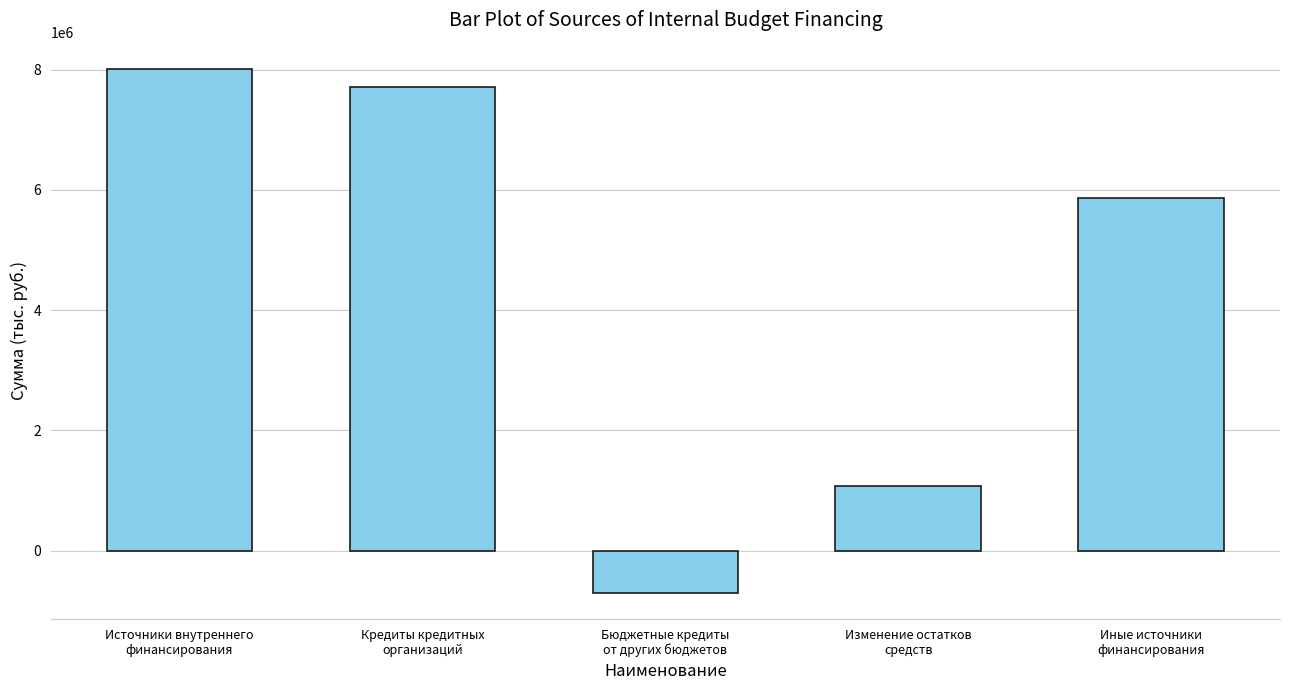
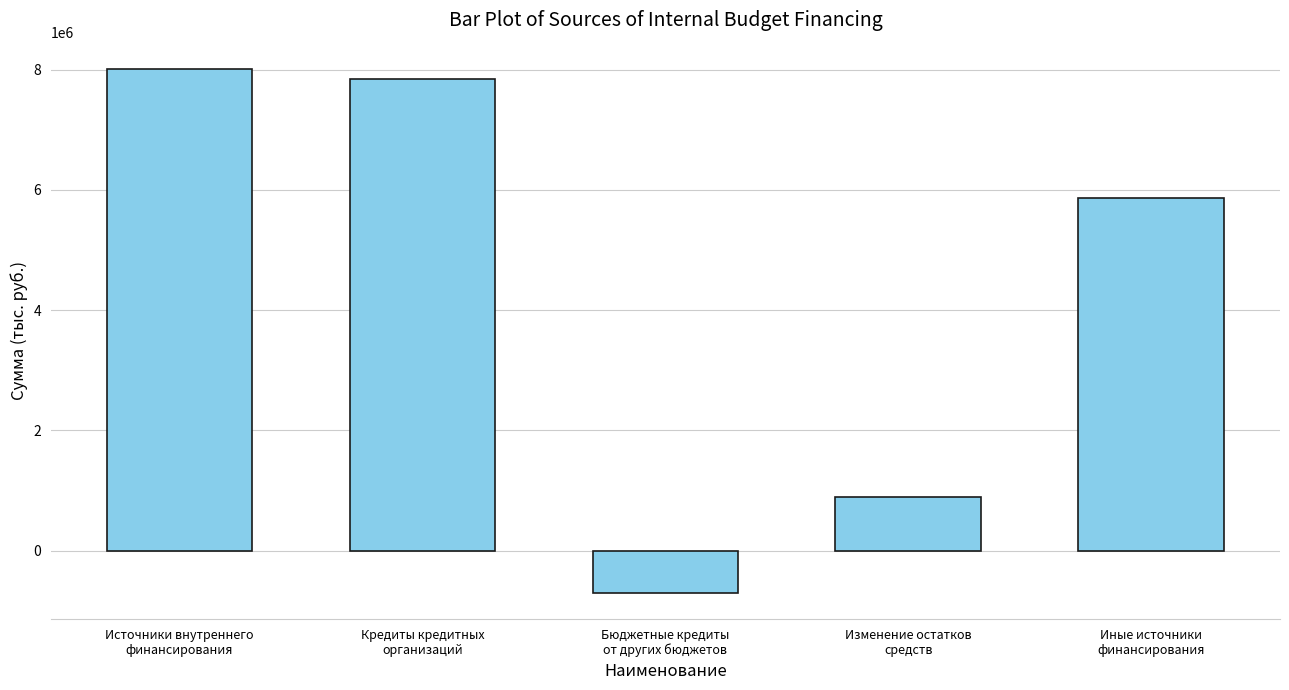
Кредиты кредитных организаций: 7700000 -> 7800000
Изменение остатков средств: 1100000 -> 900000
